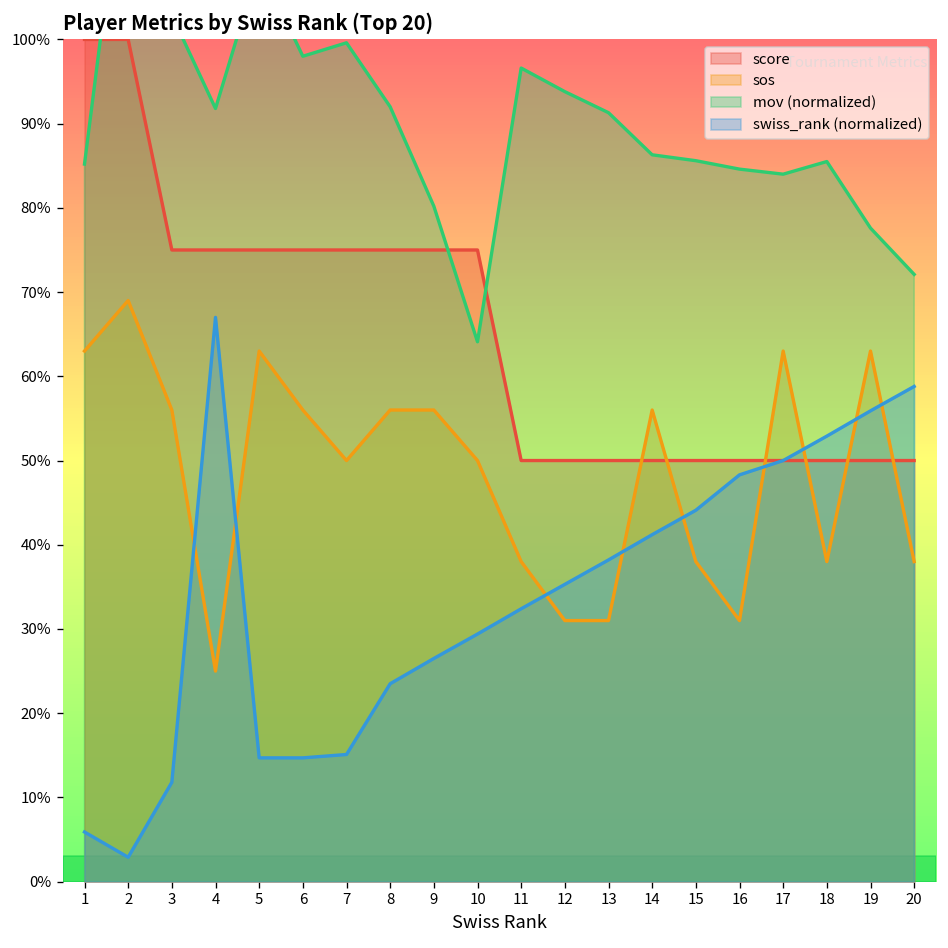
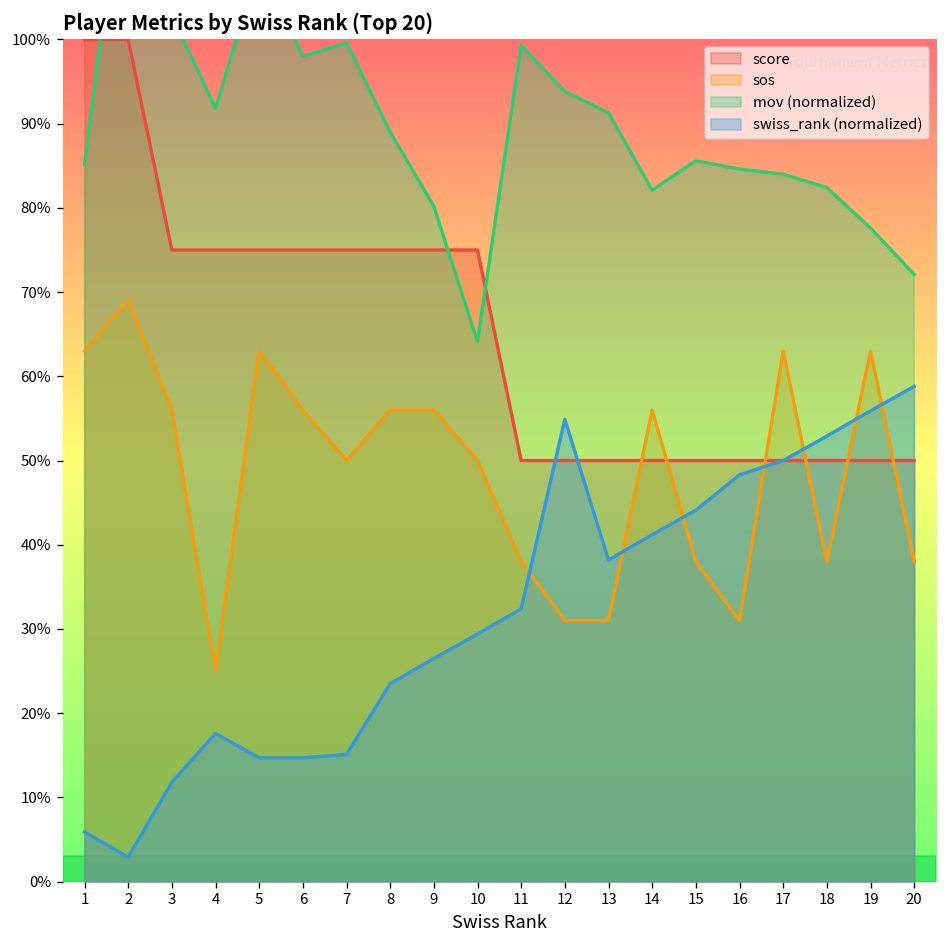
swiss_rank (normalized), 4: 67% -> 18%
mov (normalized), 8: 92% -> 89%
mov (normalized), 11: 97% -> 99%
swiss_rank (normalized), 12: 35% -> 55%
mov (normalized), 14: 86% -> 82%
mov (normalized), 18: 86% -> 82%
